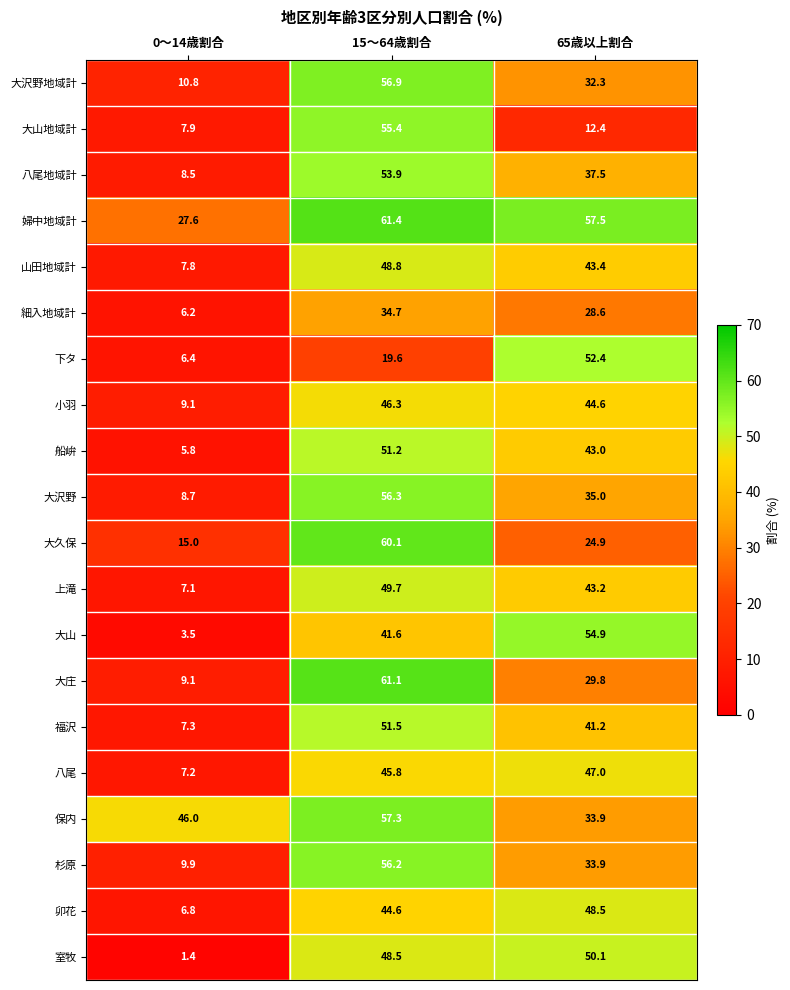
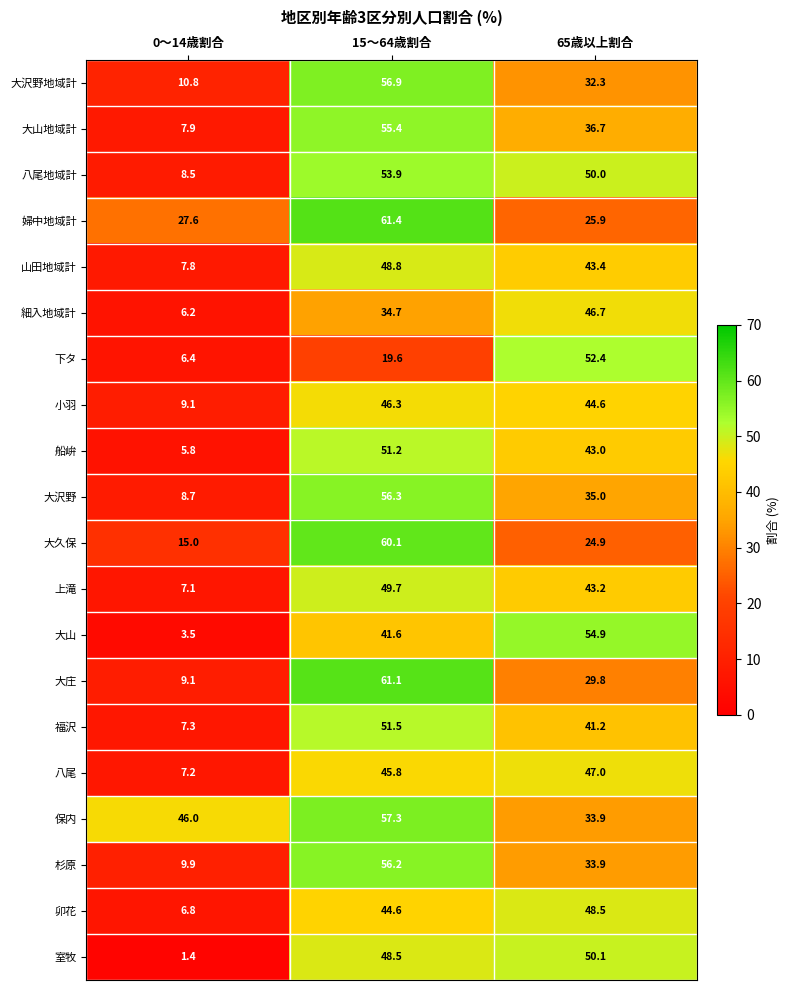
大山地域計, 65歳以上割合: 12.4 -> 36.7
八尾地域計, 65歳以上割合: 37.5 -> 50.0
婦中地域計, 65歳以上割合: 57.5 -> 25.9
細入地域計, 65歳以上割合: 28.6 -> 46.7
